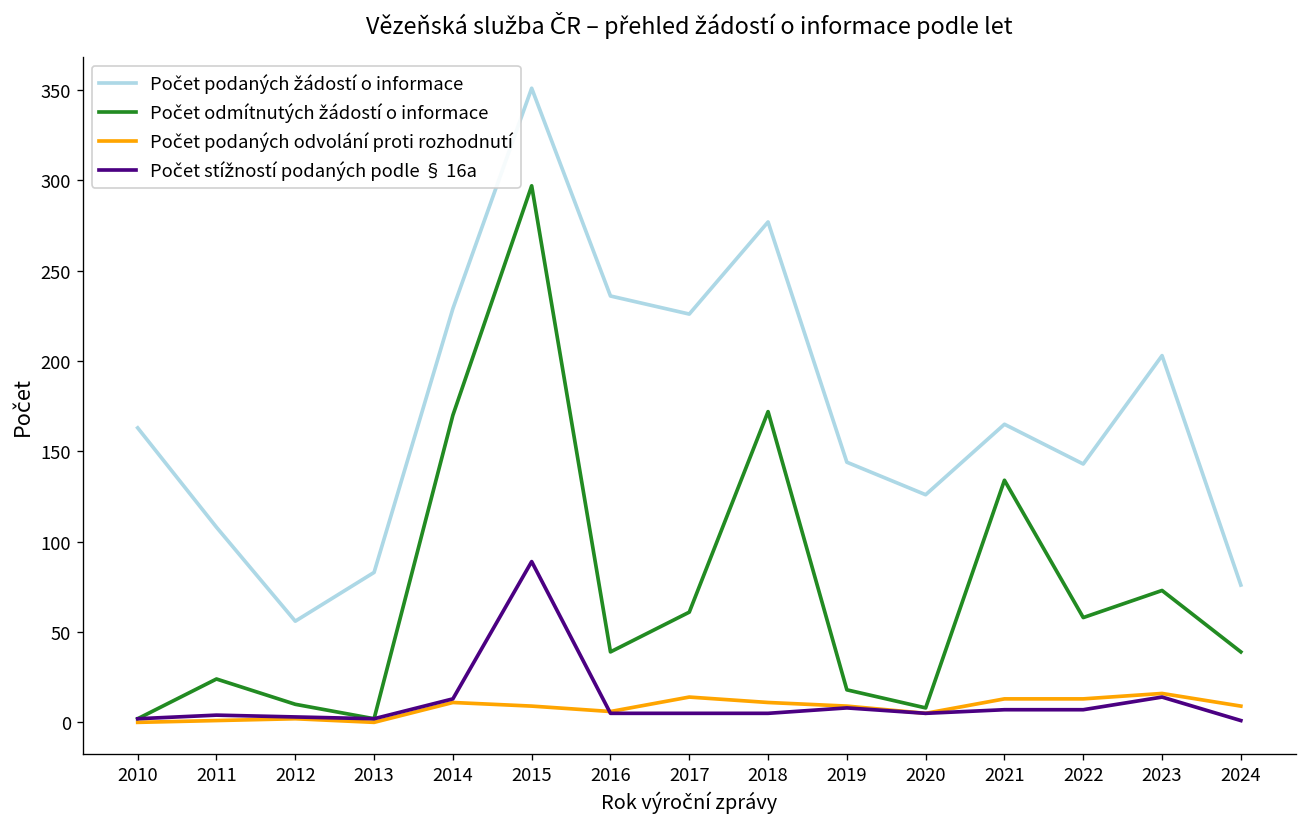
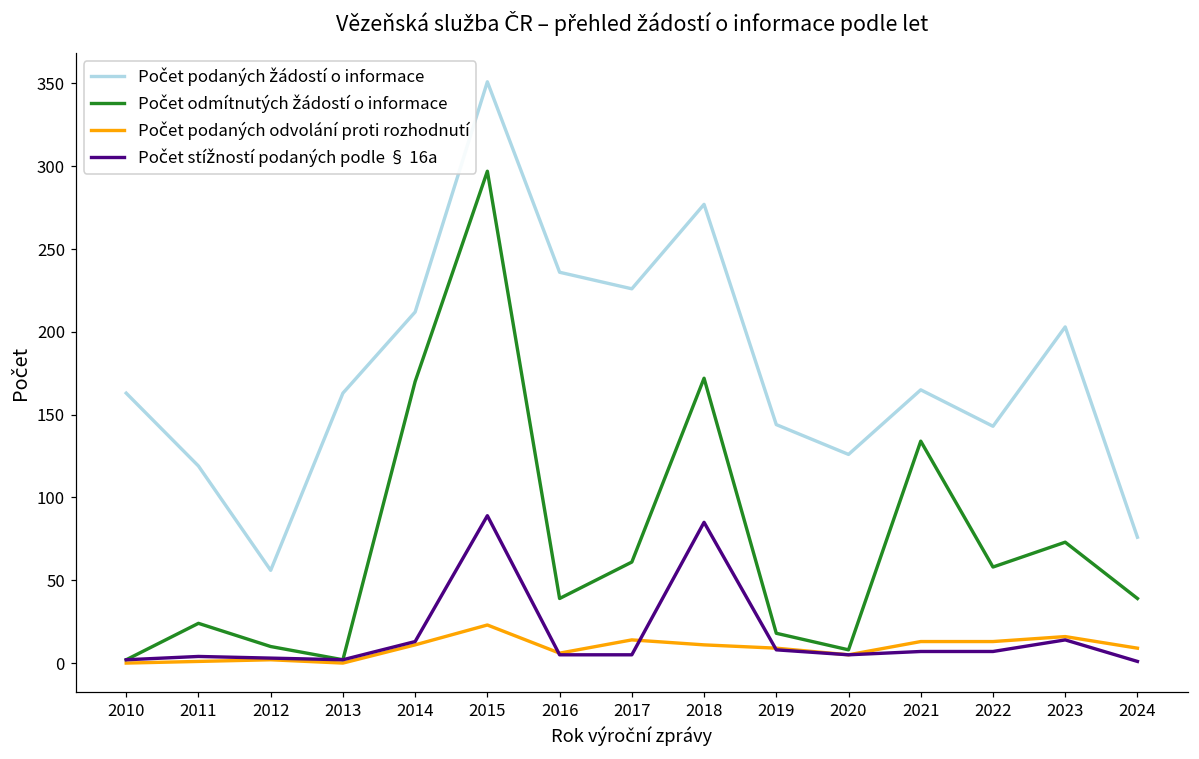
Počet podaných žádostí o informace, 2011: 108 -> 119
Počet podaných žádostí o informace, 2013: 83 -> 163
Počet podaných žádostí o informace, 2014: 229 -> 212
Počet podaných odvolání proti rozhodnutí, 2015: 9 -> 23
Počet stížností podaných podle § 16a, 2018: 5 -> 85
